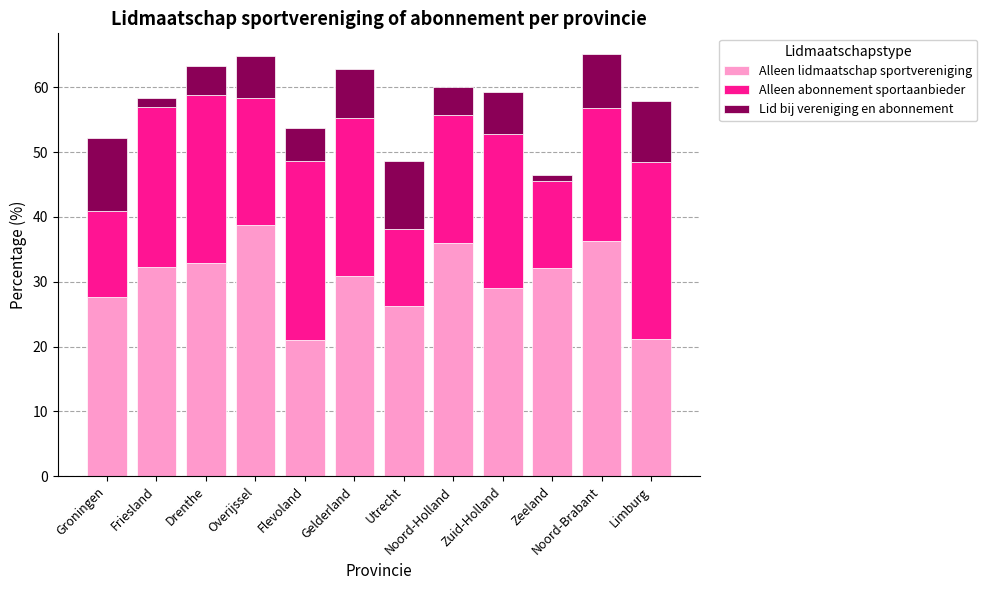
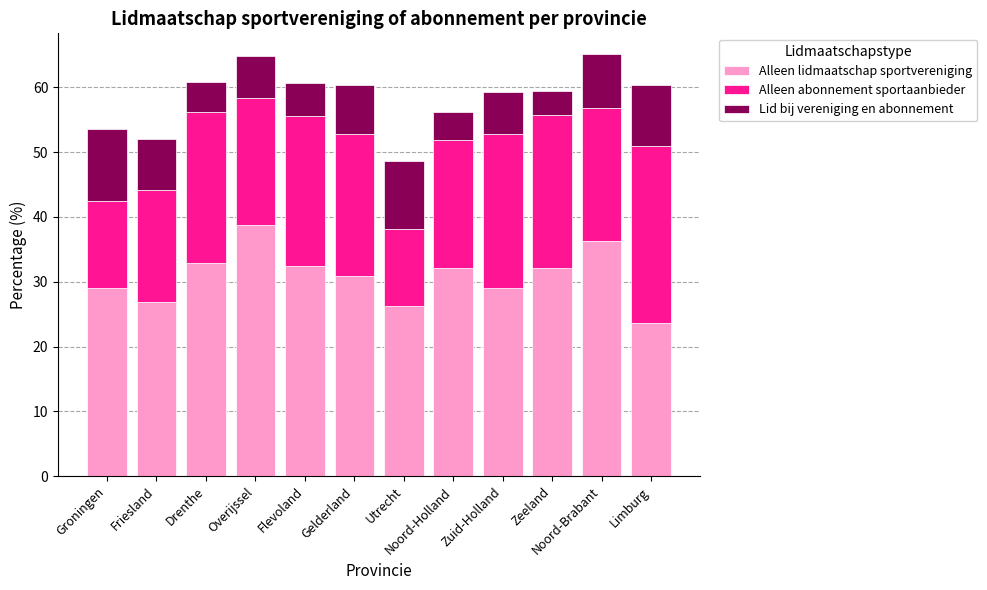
Alleen lidmaatschap sportvereniging, Groningen: 28 -> 29
Alleen lidmaatschap sportvereniging, Friesland: 32 -> 27
Alleen abonnement sportaanbieder, Friesland: 25 -> 17
Lid bij vereniging en abonnement, Friesland: 1 -> 8
Alleen abonnement sportaanbieder, Drenthe: 26 -> 23
Alleen lidmaatschap sportvereniging, Flevoland: 21 -> 32
Alleen abonnement sportaanbieder, Flevoland: 28 -> 23
Alleen abonnement sportaanbieder, Gelderland: 24 -> 22
Alleen lidmaatschap sportvereniging, Noord-Holland: 36 -> 32
Alleen abonnement sportaanbieder, Zeeland: 13 -> 24
Lid bij vereniging en abonnement, Zeeland: 1 -> 4
Alleen lidmaatschap sportvereniging, Limburg: 21 -> 24
